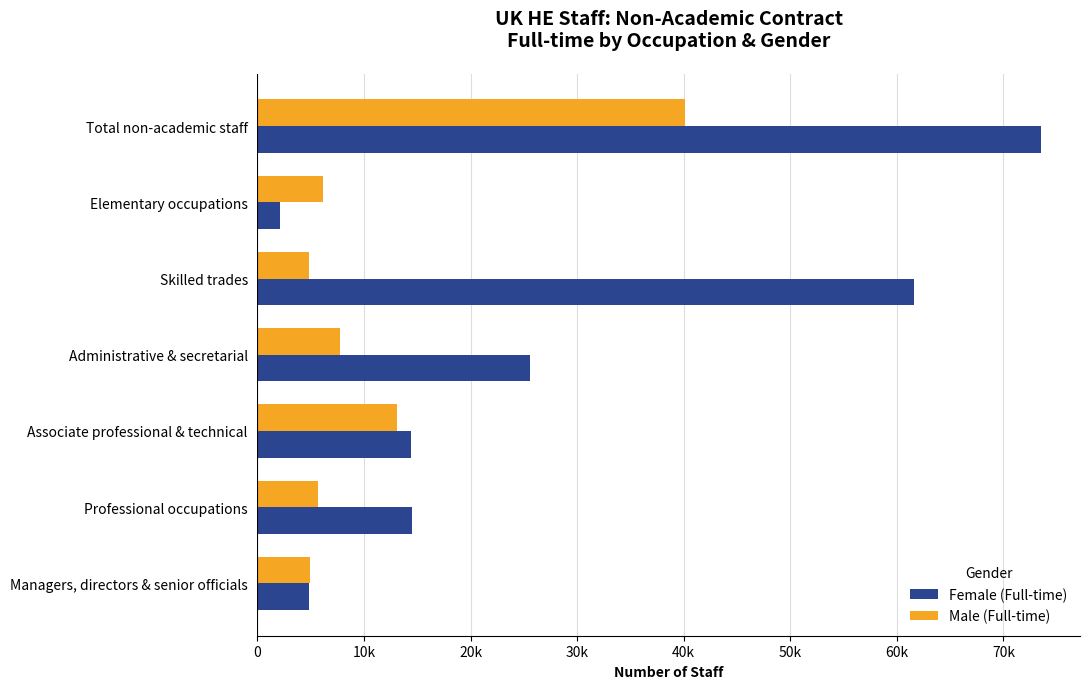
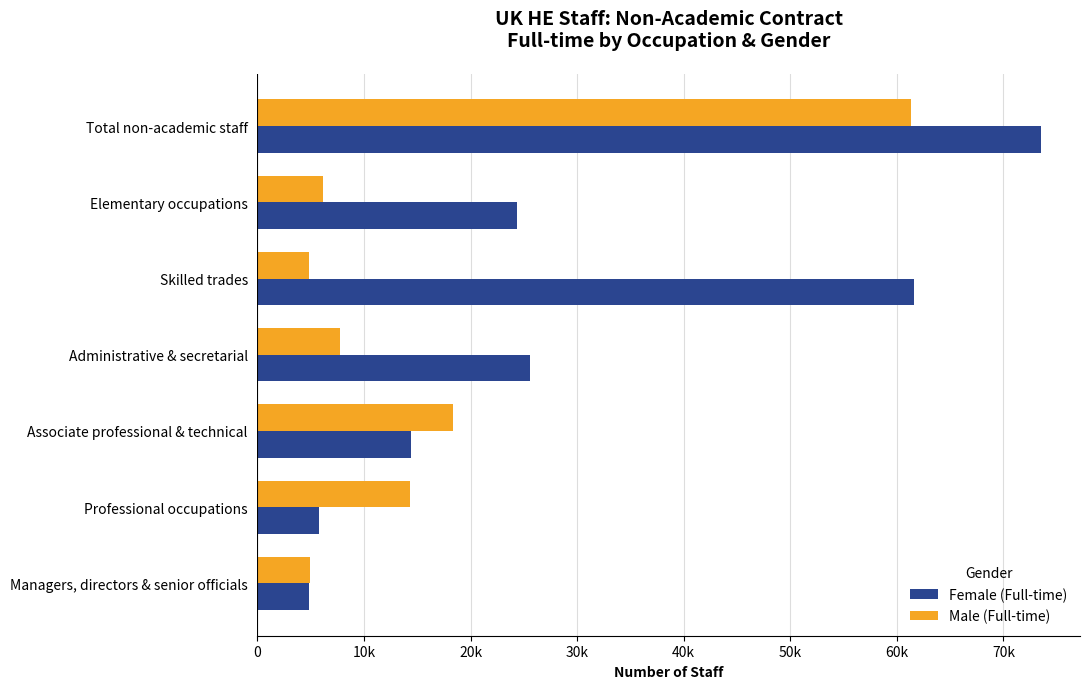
Male (Full-time), Total non-academic staff: 40100 -> 61400
Female (Full-time), Elementary occupations: 2100 -> 24400
Male (Full-time), Associate professional & technical: 13100 -> 18400
Male (Full-time), Professional occupations: 5700 -> 14300
Female (Full-time), Professional occupations: 14500 -> 5800
